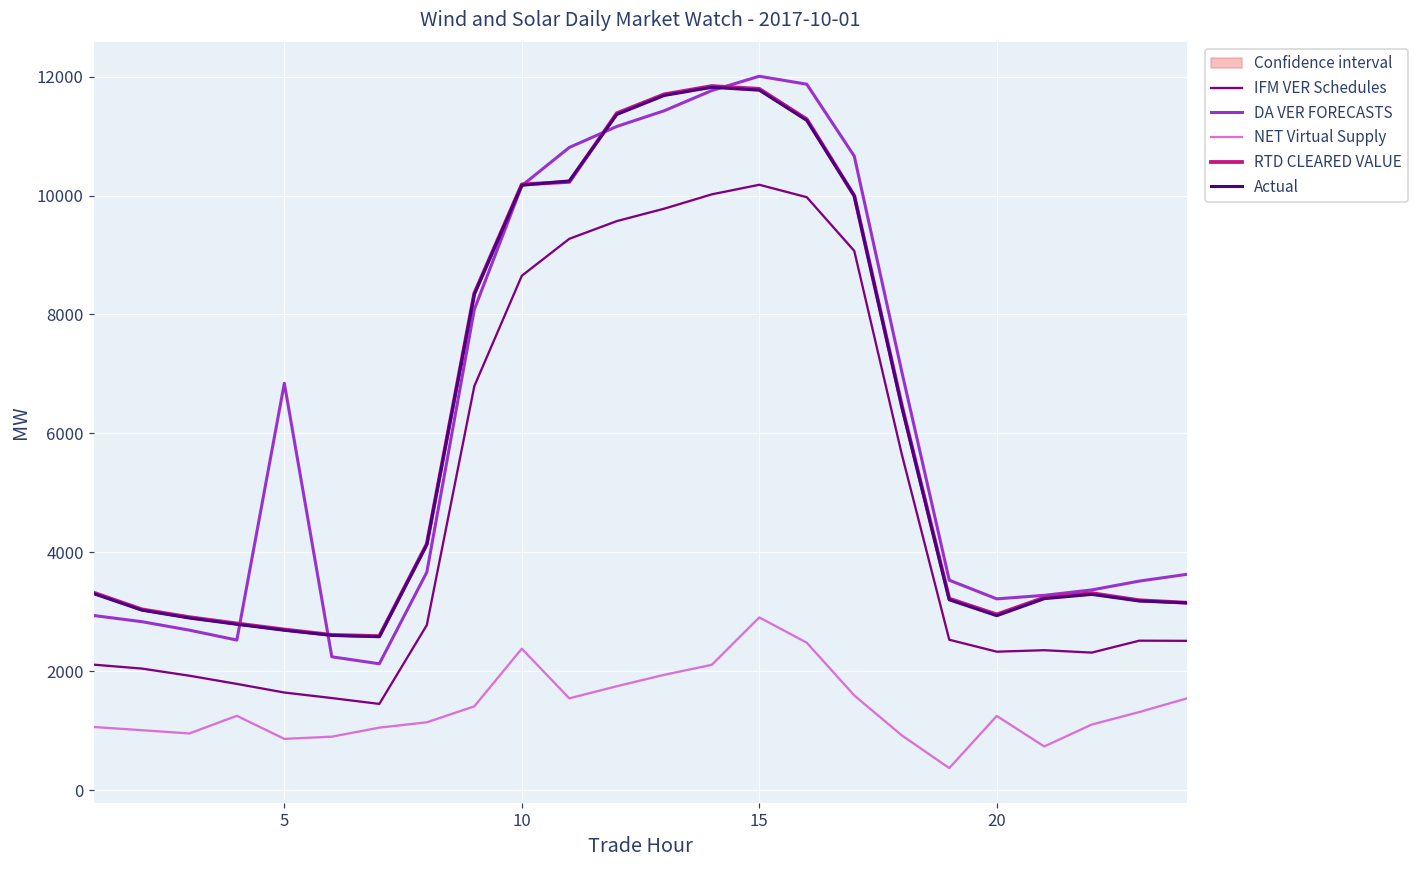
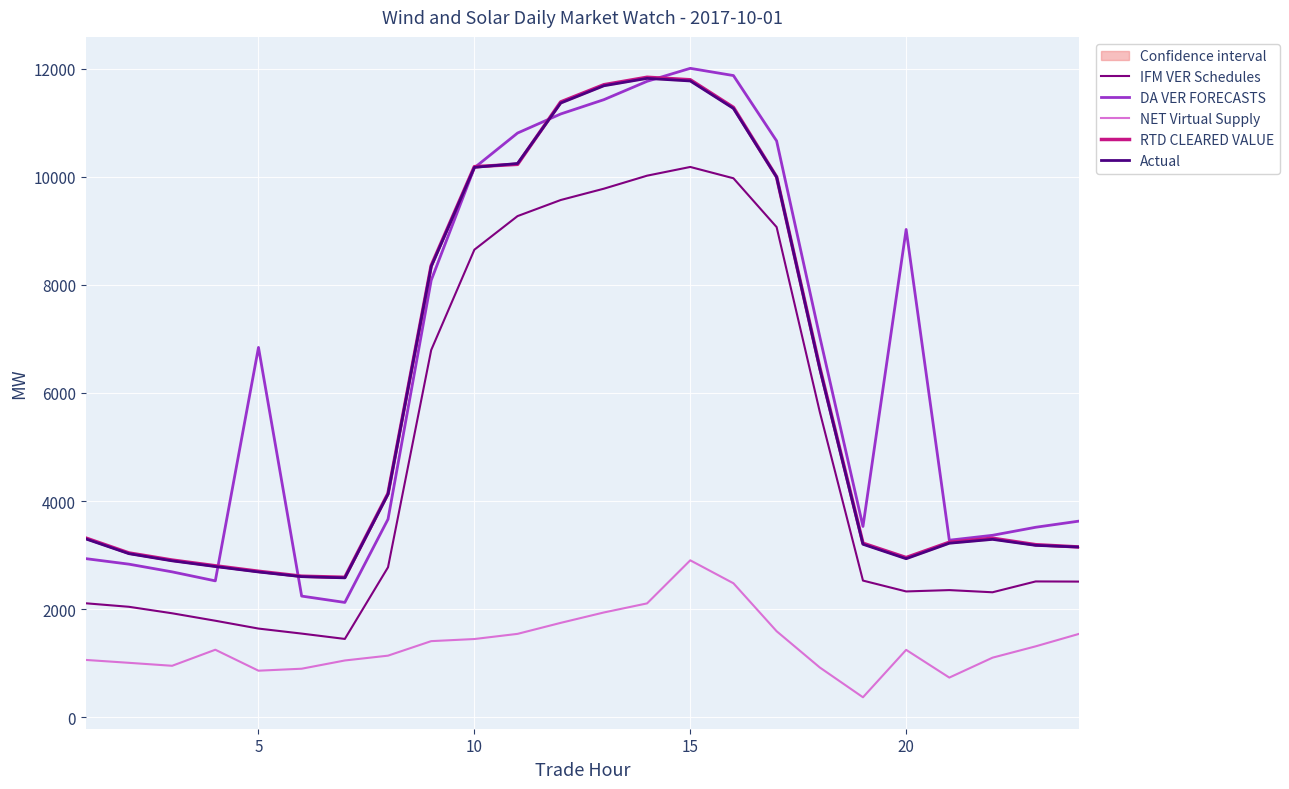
NET Virtual Supply, 10: 2400 -> 1400
DA VER FORECASTS, 20: 3200 -> 9000
